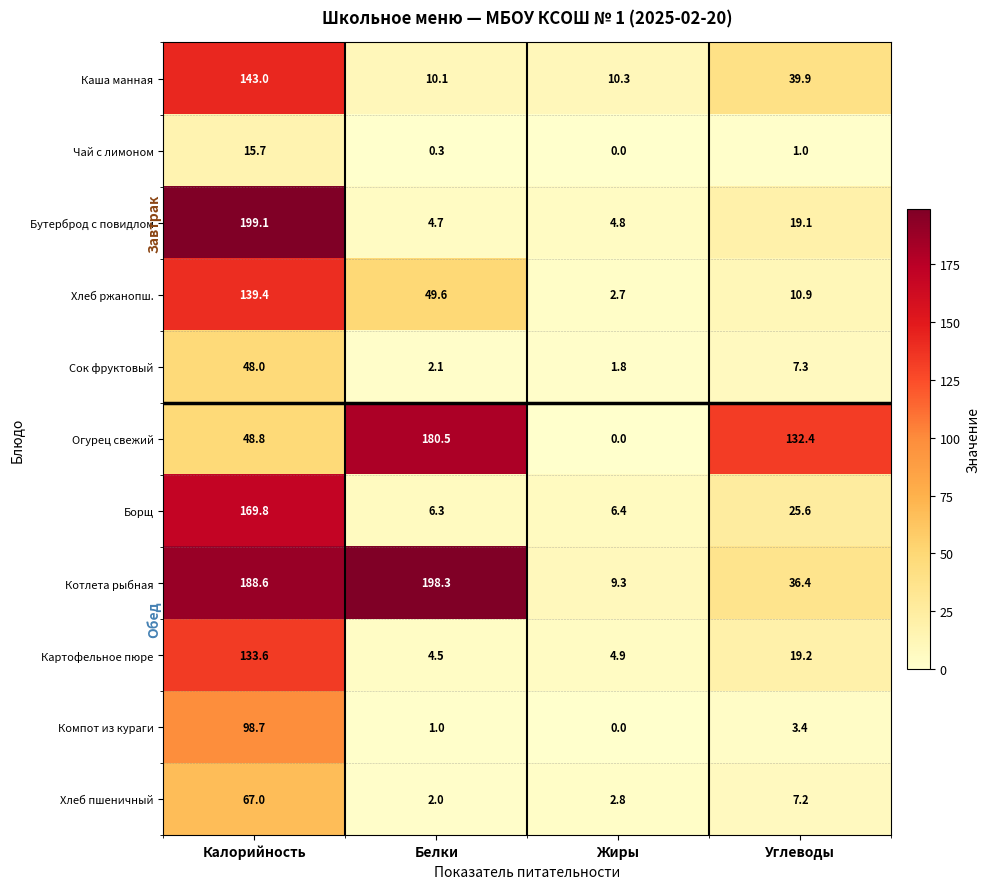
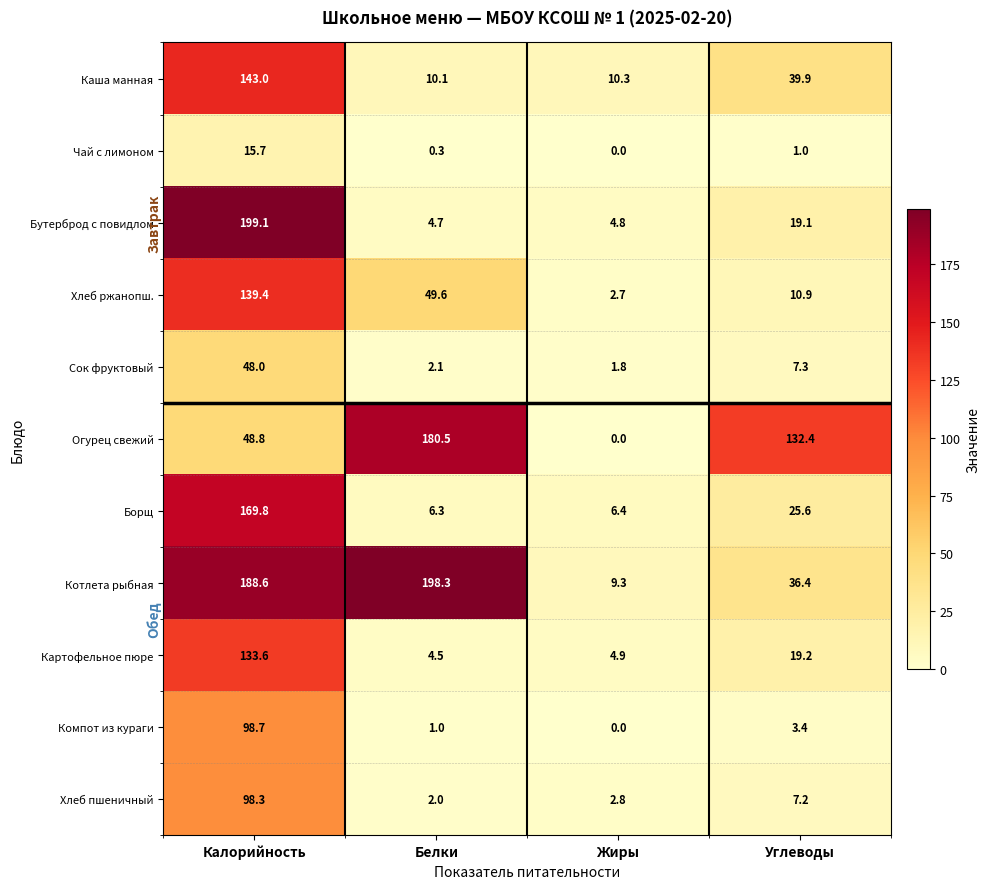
Хлеб пшеничный, Калорийность: 67.0 -> 98.3
